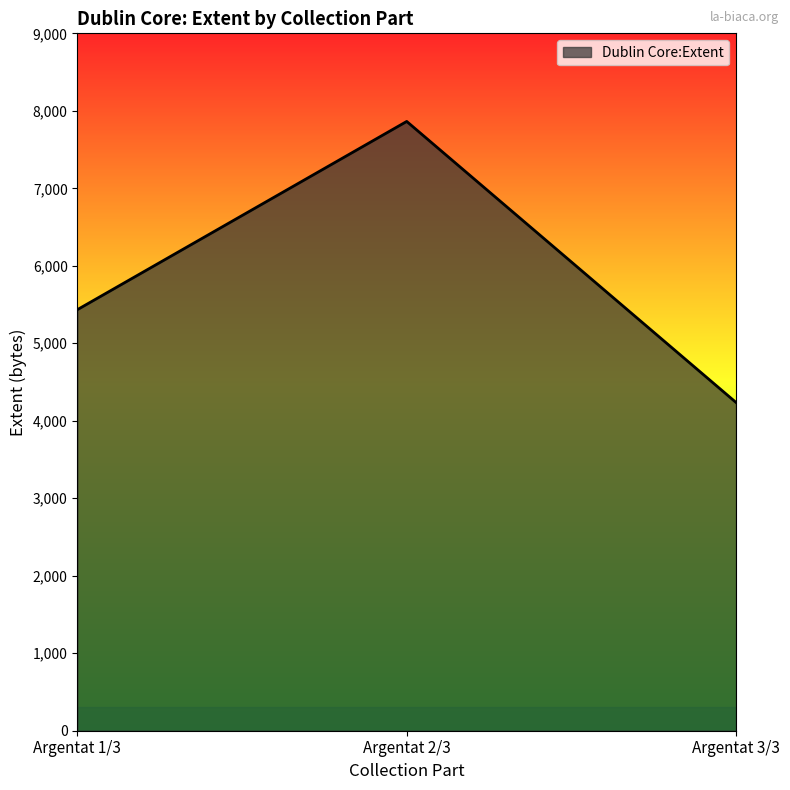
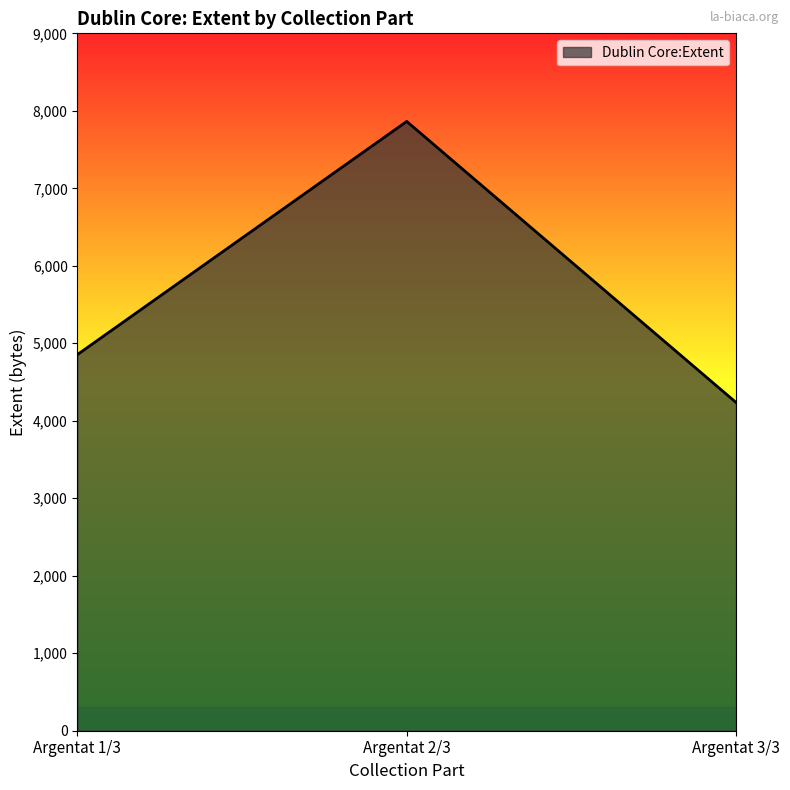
Argentat 1/3: 5,400 -> 4,900
